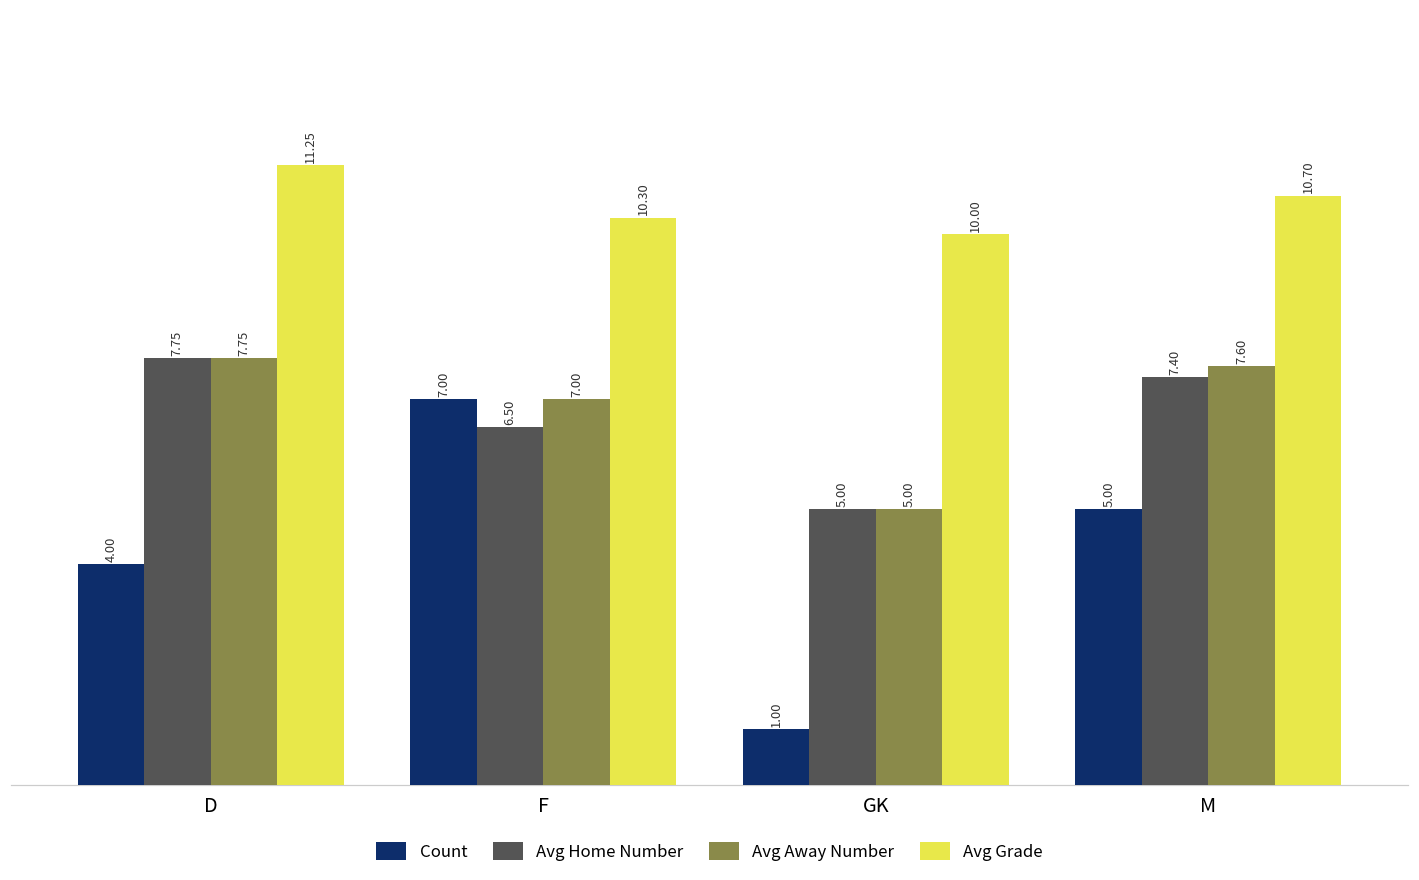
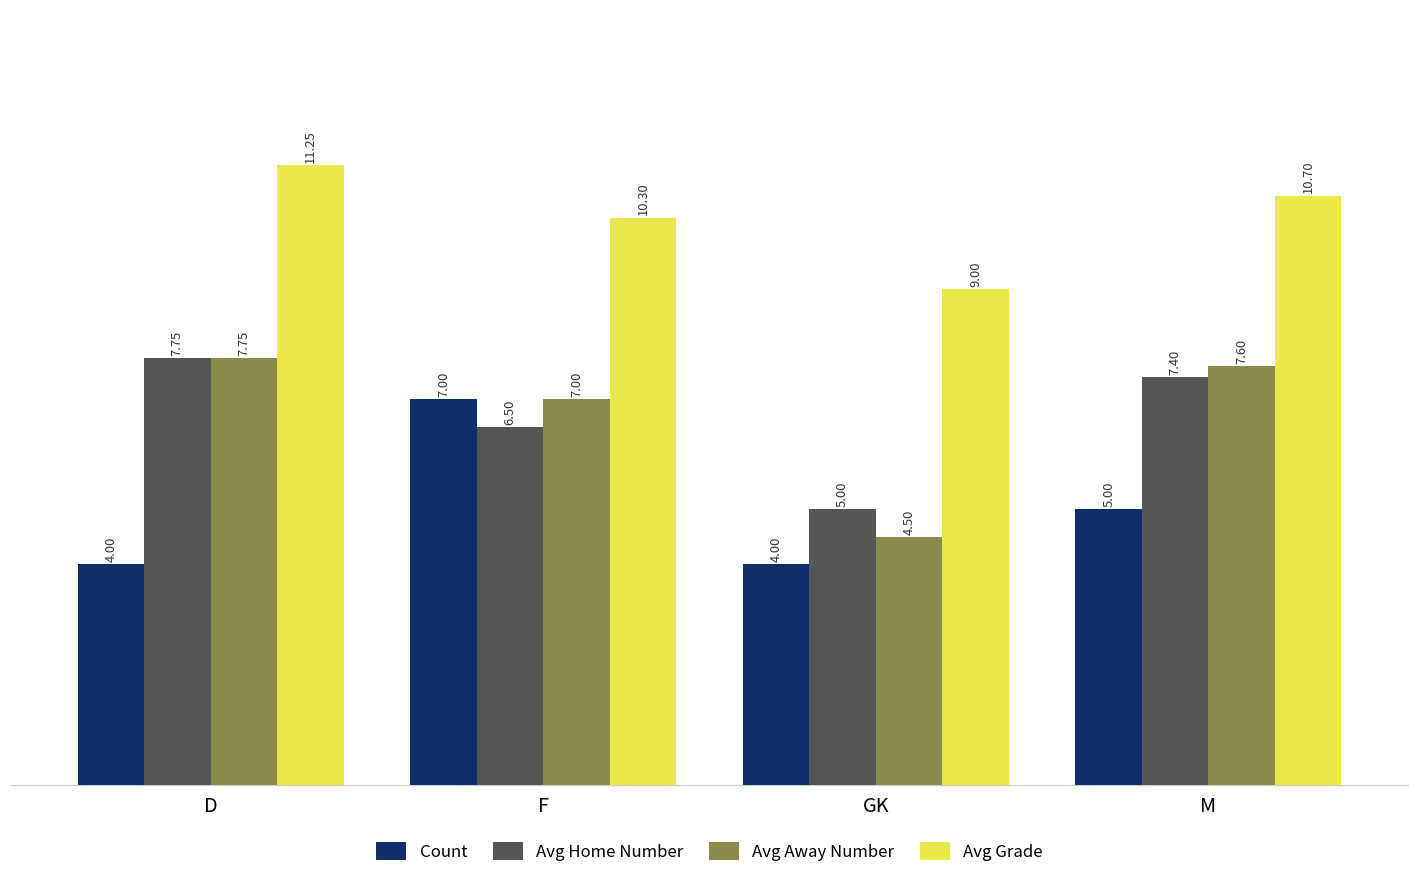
Count, GK: 1.00 -> 4.00
Avg Away Number, GK: 5.00 -> 4.50
Avg Grade, GK: 10.00 -> 9.00
